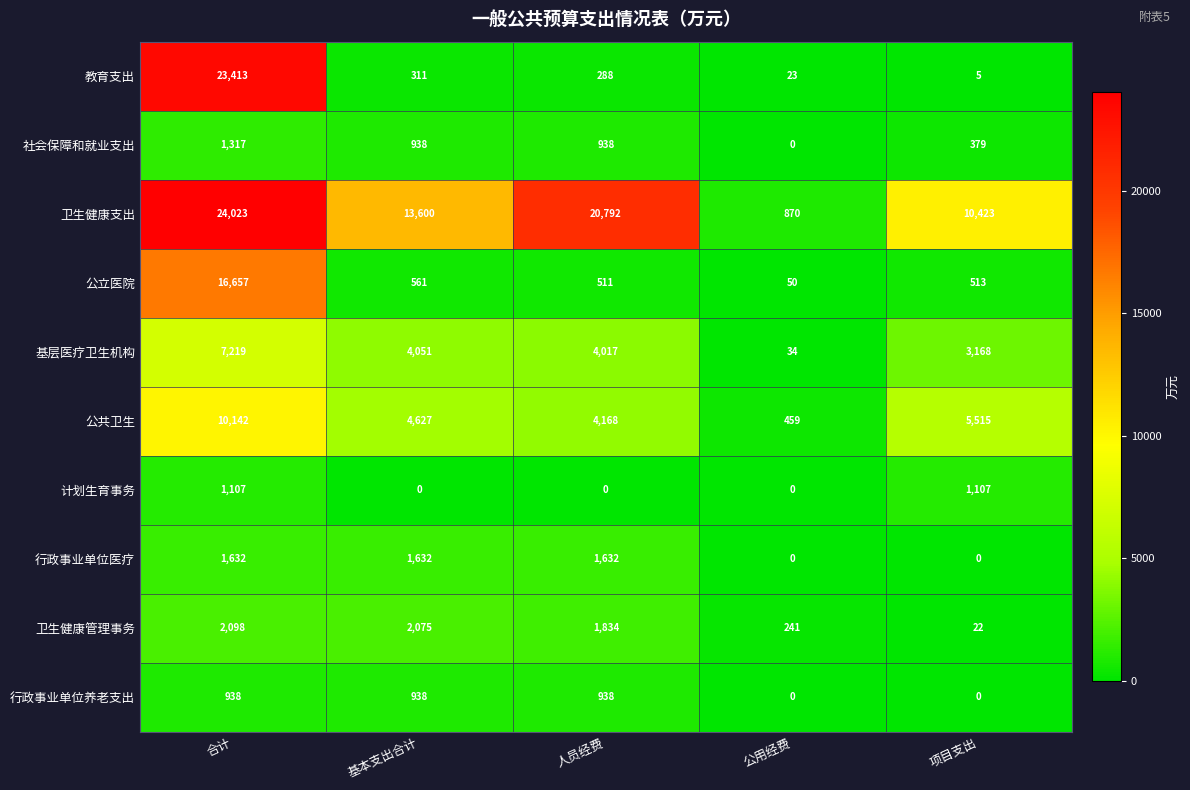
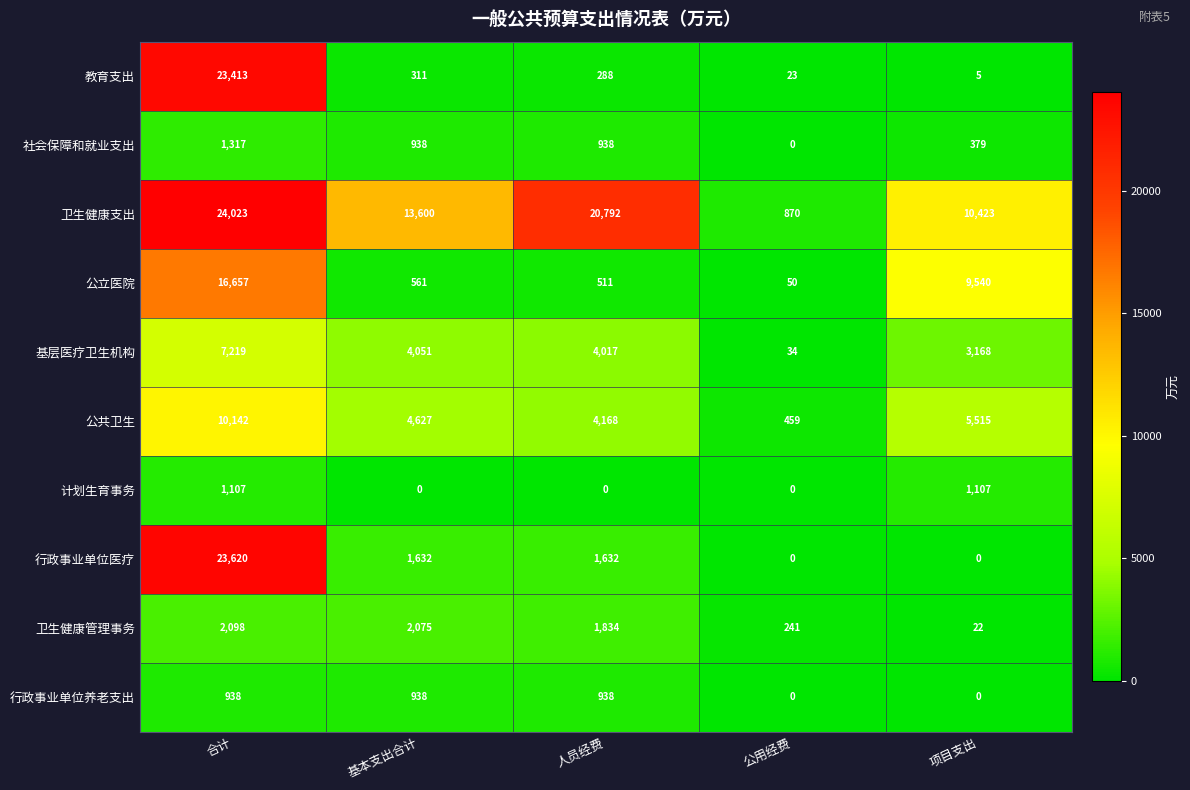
公立医院, 项目支出: 513 -> 9,540
行政事业单位医疗, 合计: 1,632 -> 23,620
